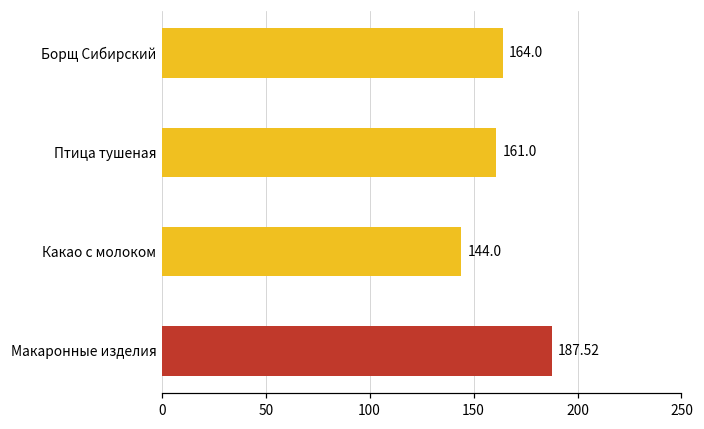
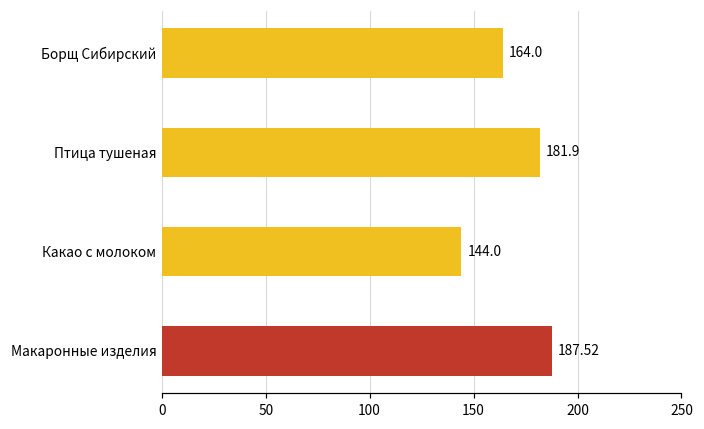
Птица тушеная: 161.0 -> 181.9
